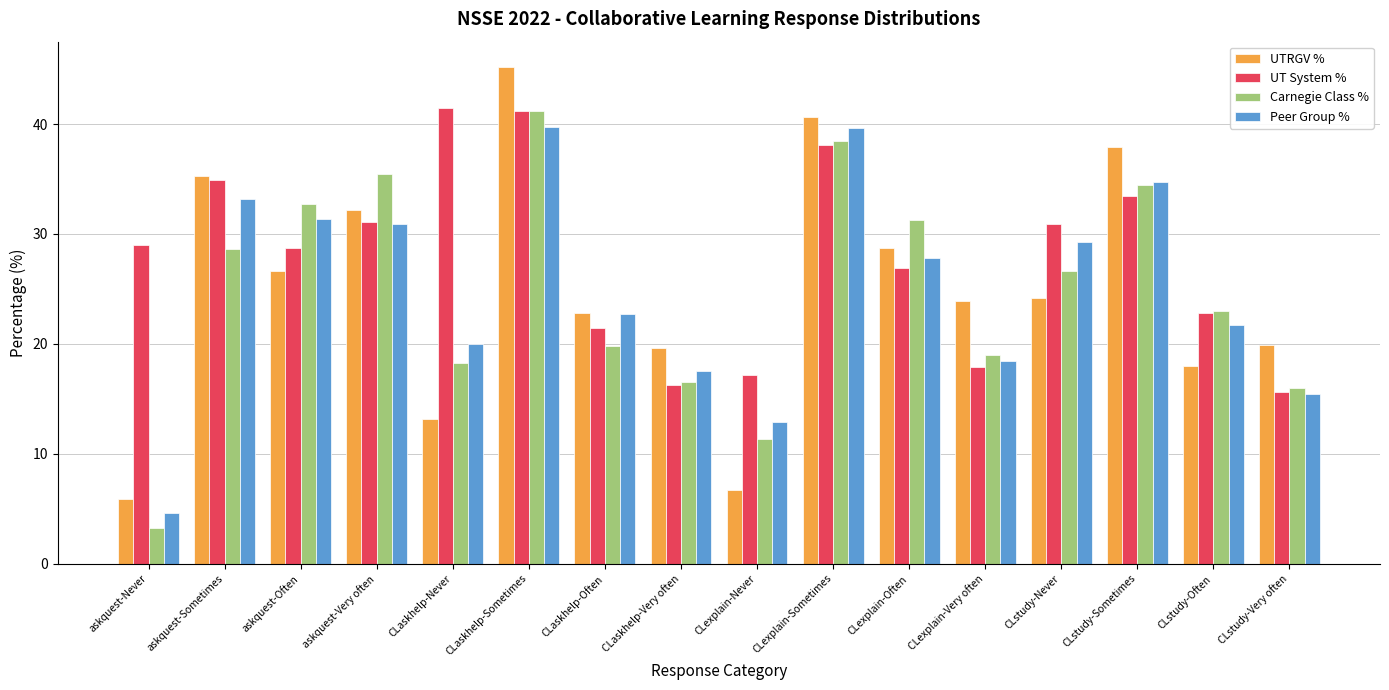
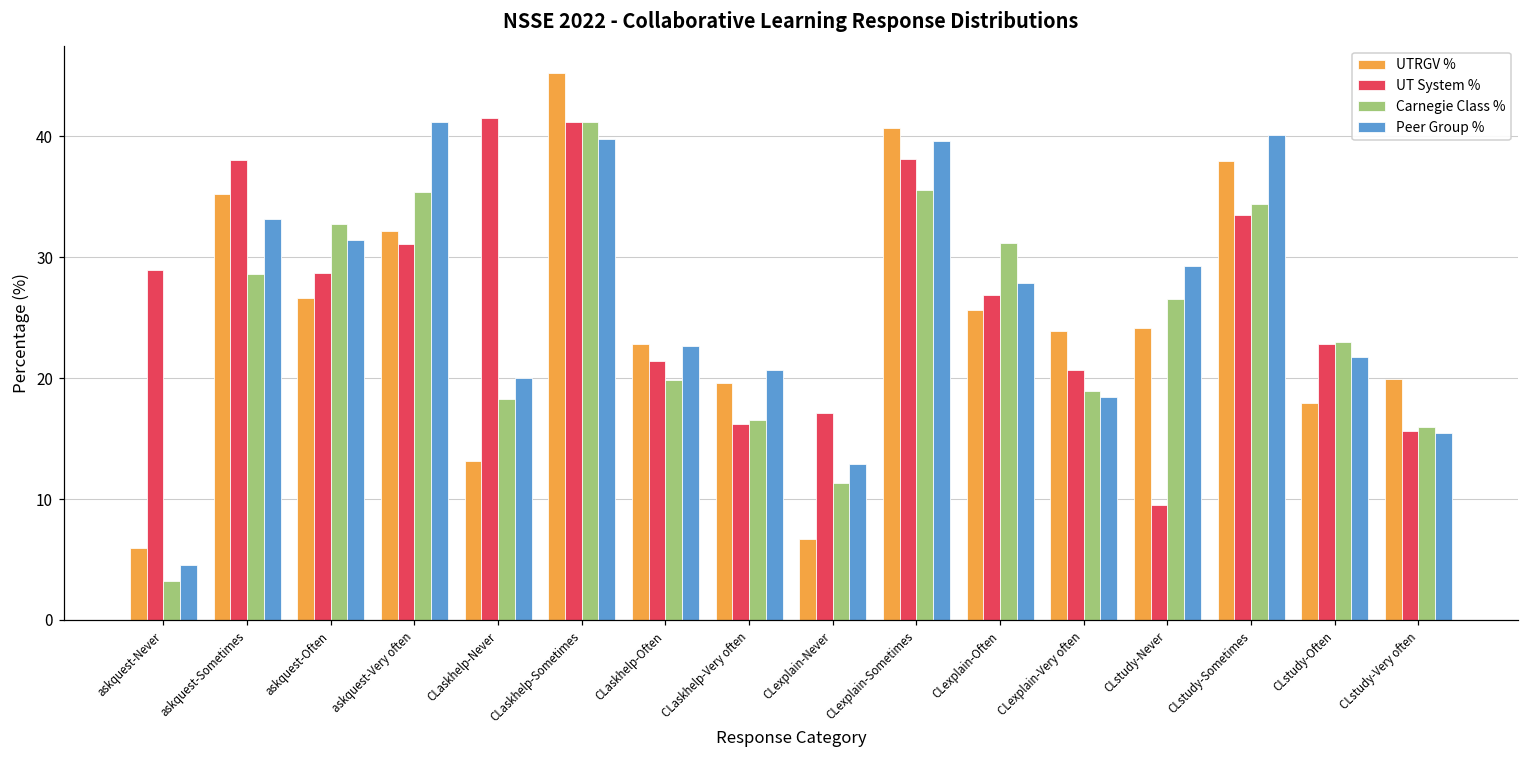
UT System %, askquest-Sometimes: 34.9 -> 38.1
Peer Group %, askquest-Very often: 30.9 -> 41.2
Peer Group %, CLaskhelp-Very often: 17.6 -> 20.7
Carnegie Class %, CLexplain-Sometimes: 38.5 -> 35.6
UTRGV %, CLexplain-Often: 28.7 -> 25.7
UT System %, CLexplain-Very often: 17.9 -> 20.7
UT System %, CLstudy-Never: 30.9 -> 9.5
Peer Group %, CLstudy-Sometimes: 34.7 -> 40.1
